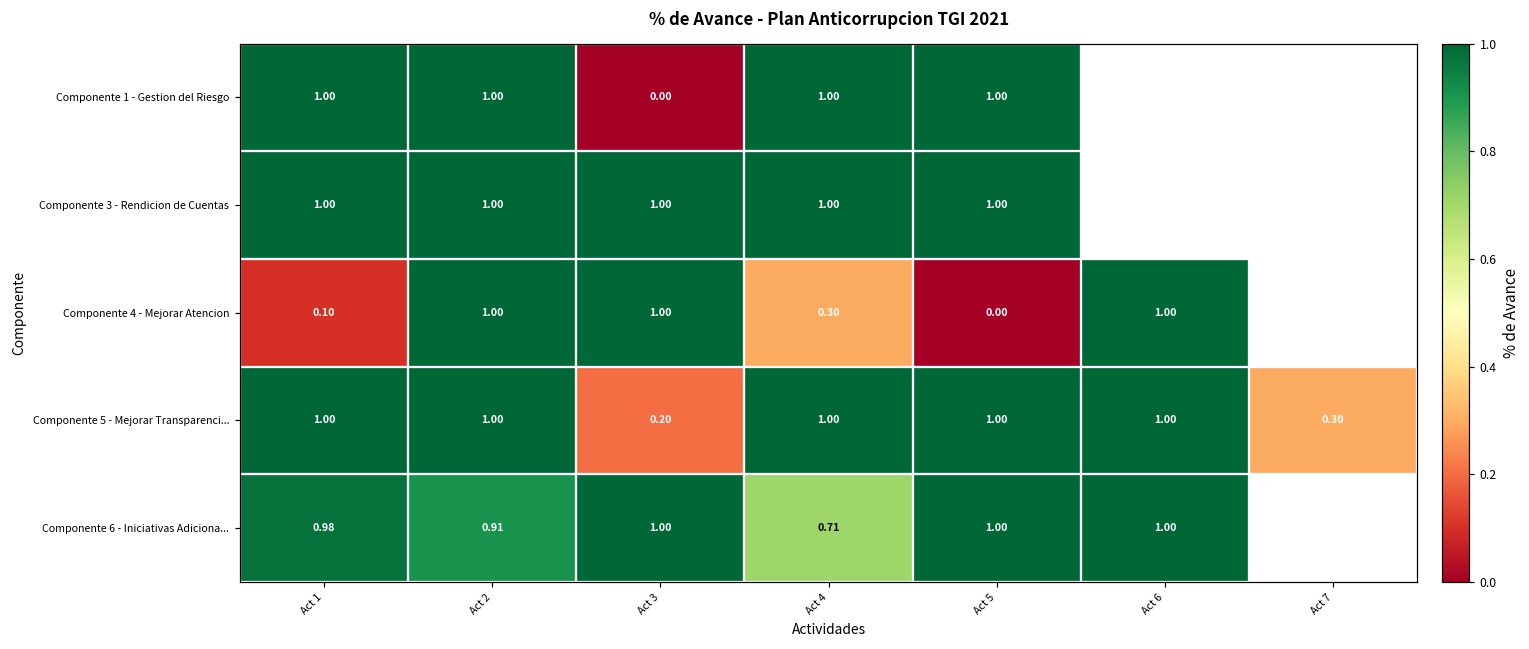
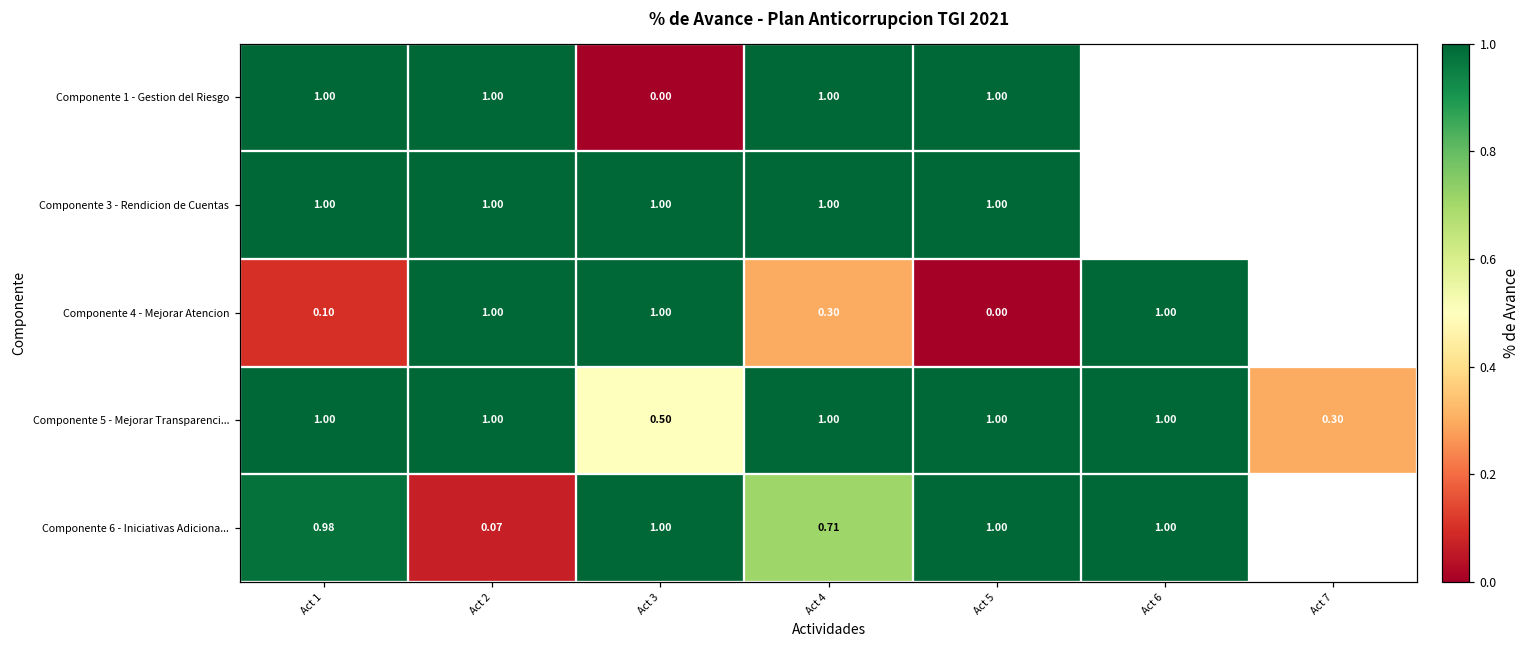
Componente 5 - Mejorar Transparenci..., Act 3: 0.20 -> 0.50
Componente 6 - Iniciativas Adiciona..., Act 2: 0.91 -> 0.07
